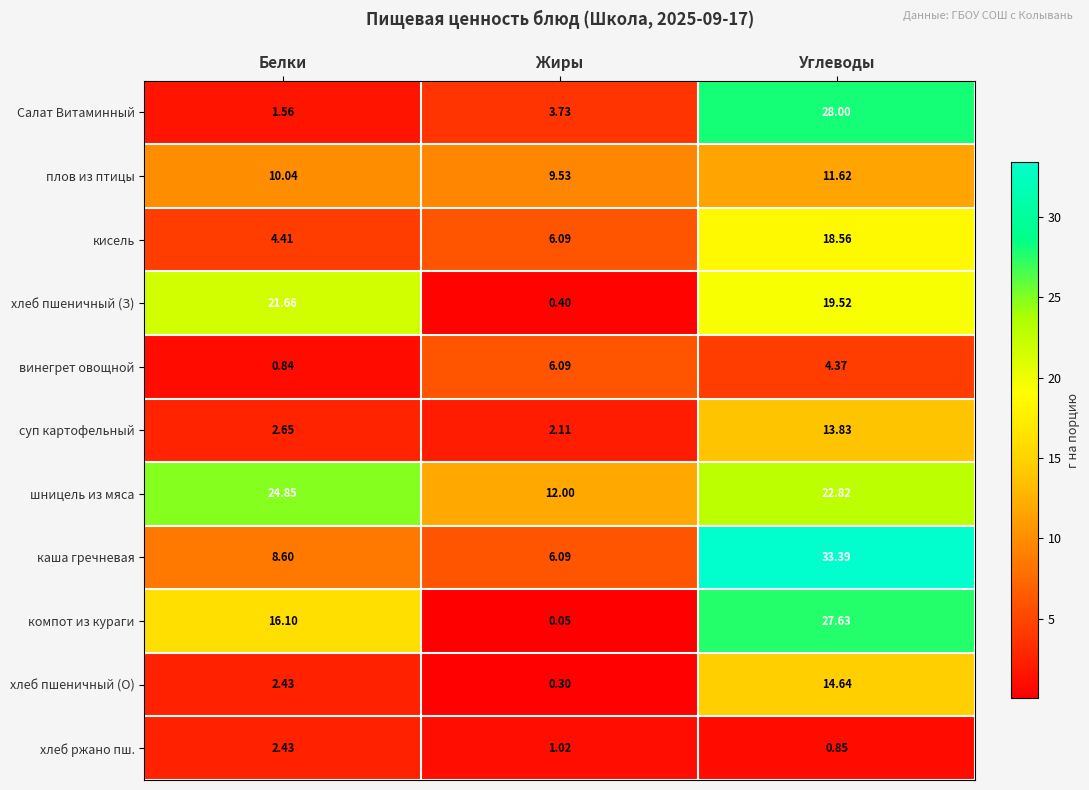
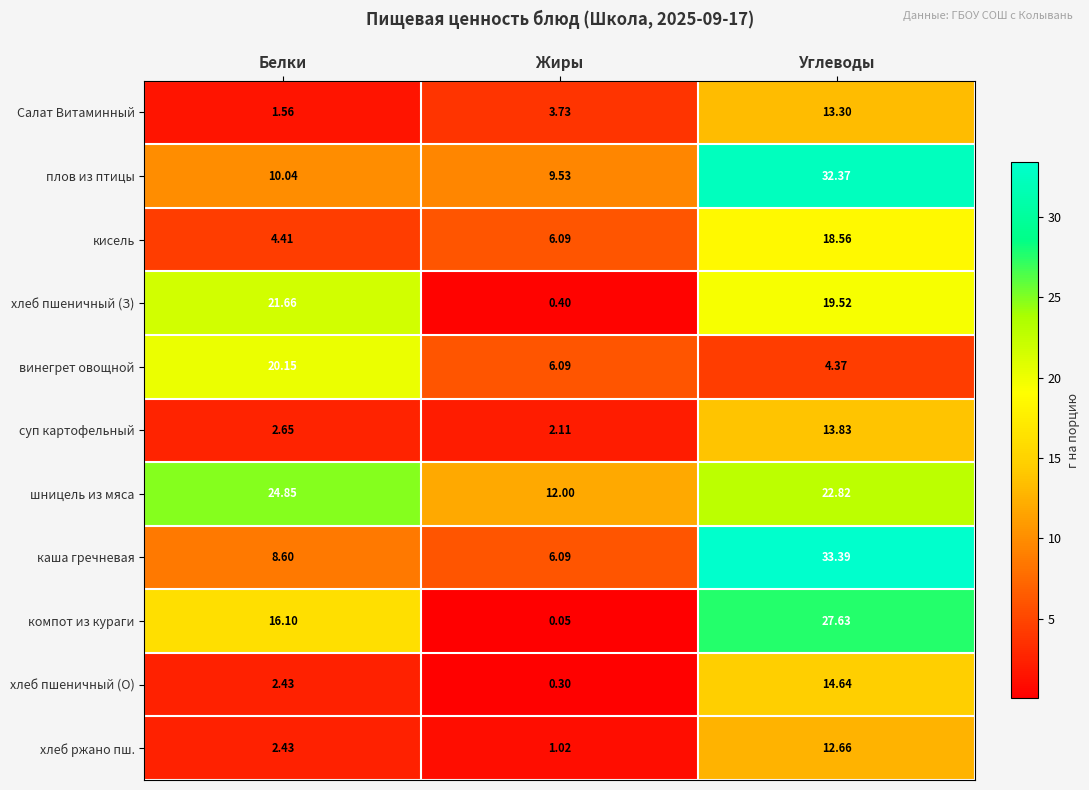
Салат Витаминный, Углеводы: 28.00 -> 13.30
плов из птицы, Углеводы: 11.62 -> 32.37
винегрет овощной, Белки: 0.84 -> 20.15
хлеб ржано пш., Углеводы: 0.85 -> 12.66
